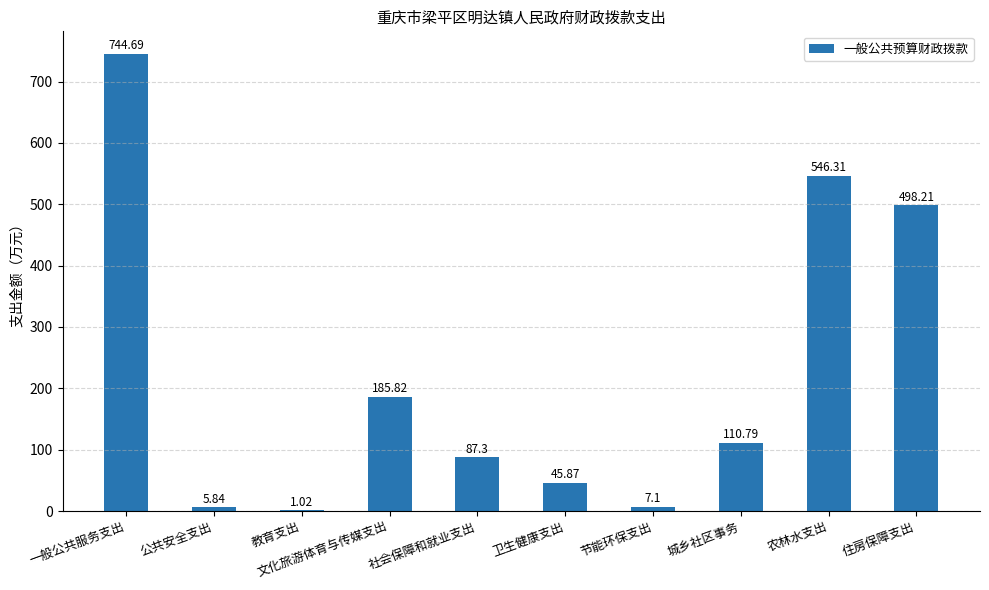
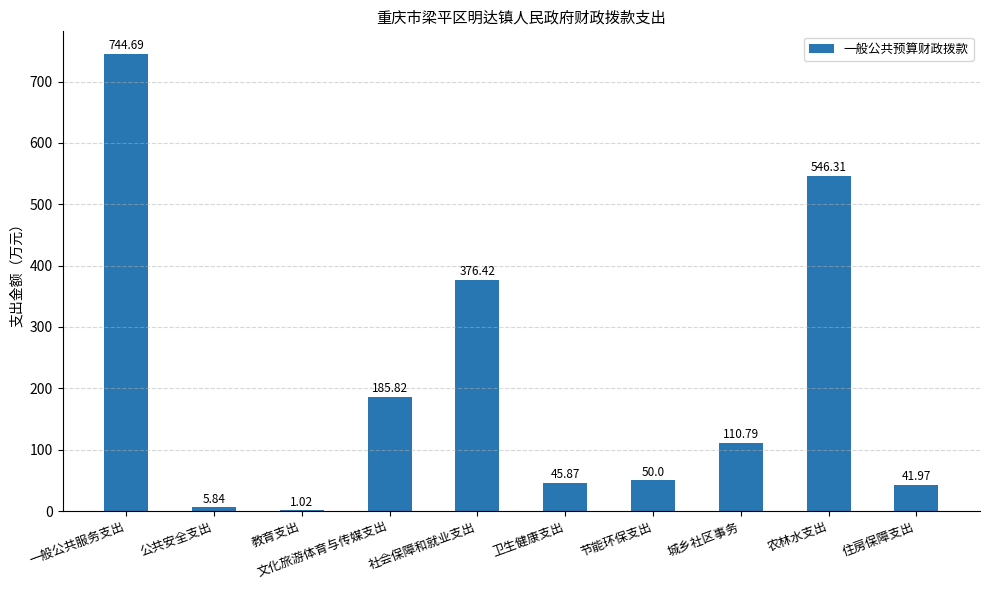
社会保障和就业支出: 87.3 -> 376.42
节能环保支出: 7.1 -> 50.0
住房保障支出: 498.21 -> 41.97
